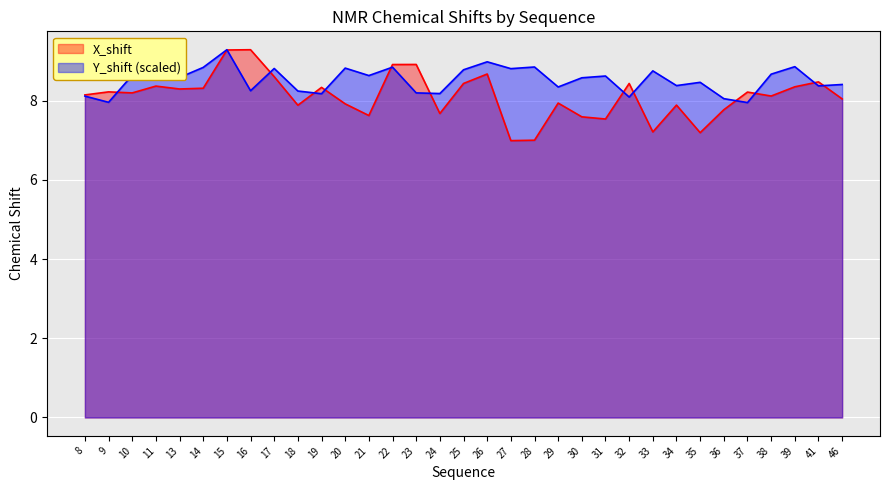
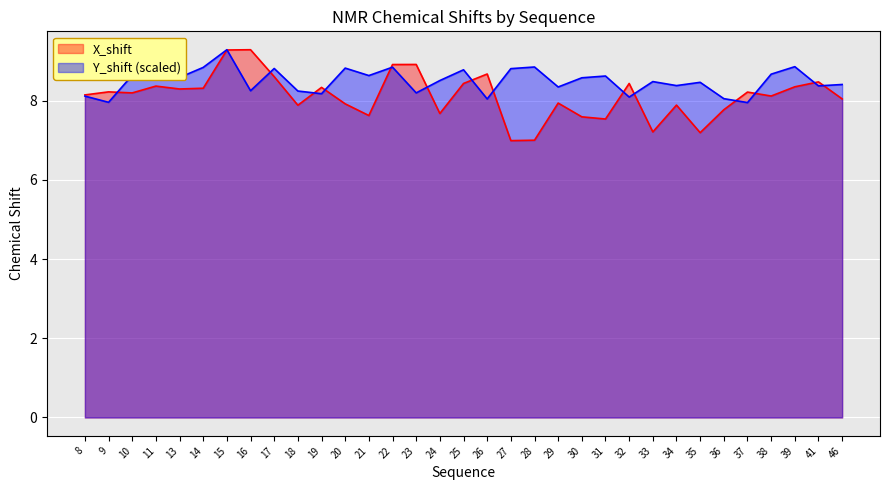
Y_shift (scaled), 24: 8.2 -> 8.5
Y_shift (scaled), 26: 9.0 -> 8.0
Y_shift (scaled), 33: 8.7 -> 8.5
